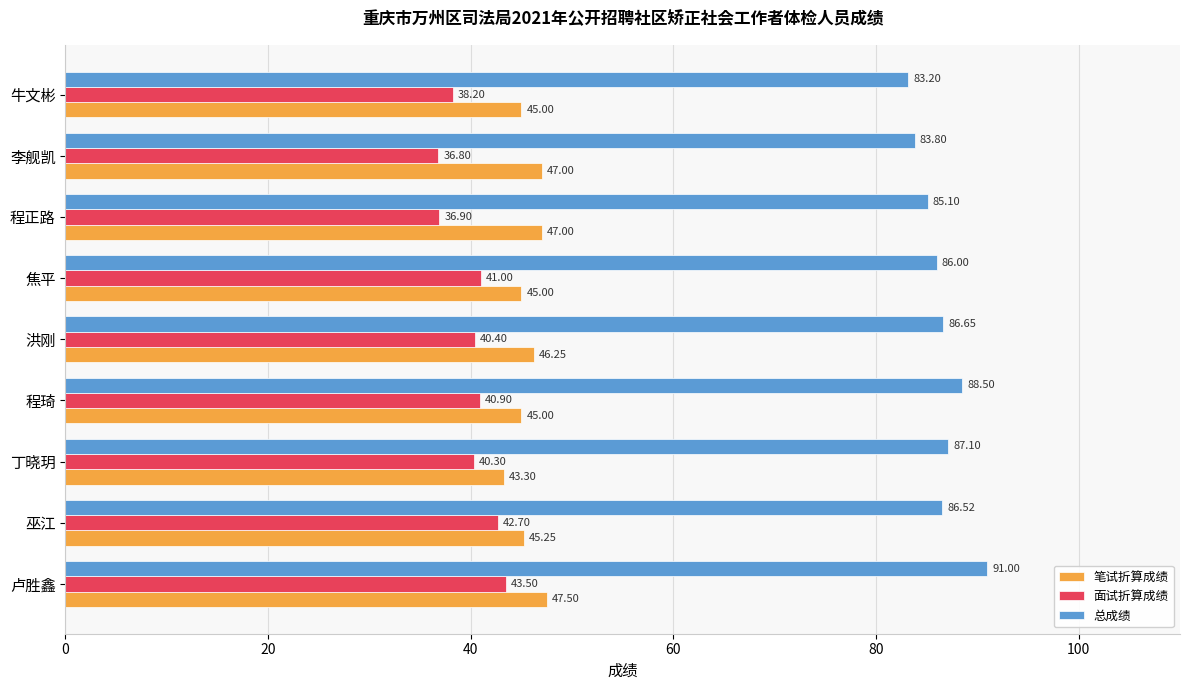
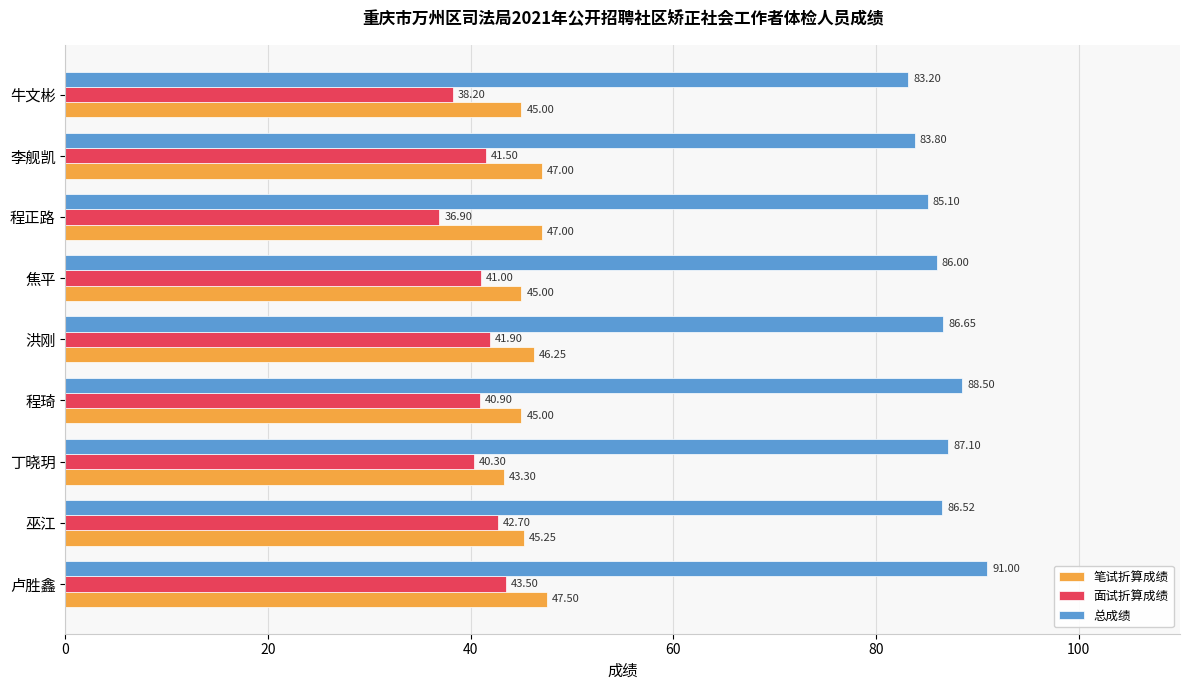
面试折算成绩, 李舰凯: 36.80 -> 41.50
面试折算成绩, 洪刚: 40.40 -> 41.90
